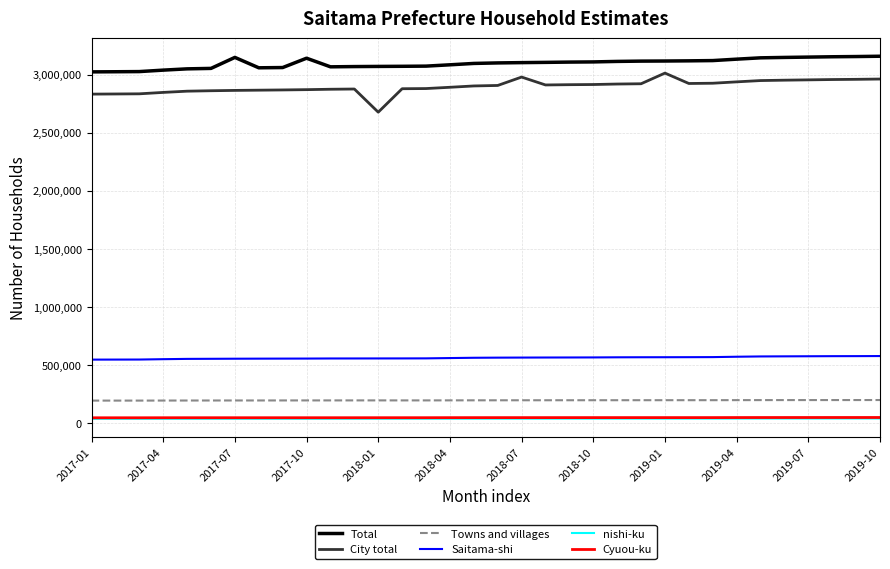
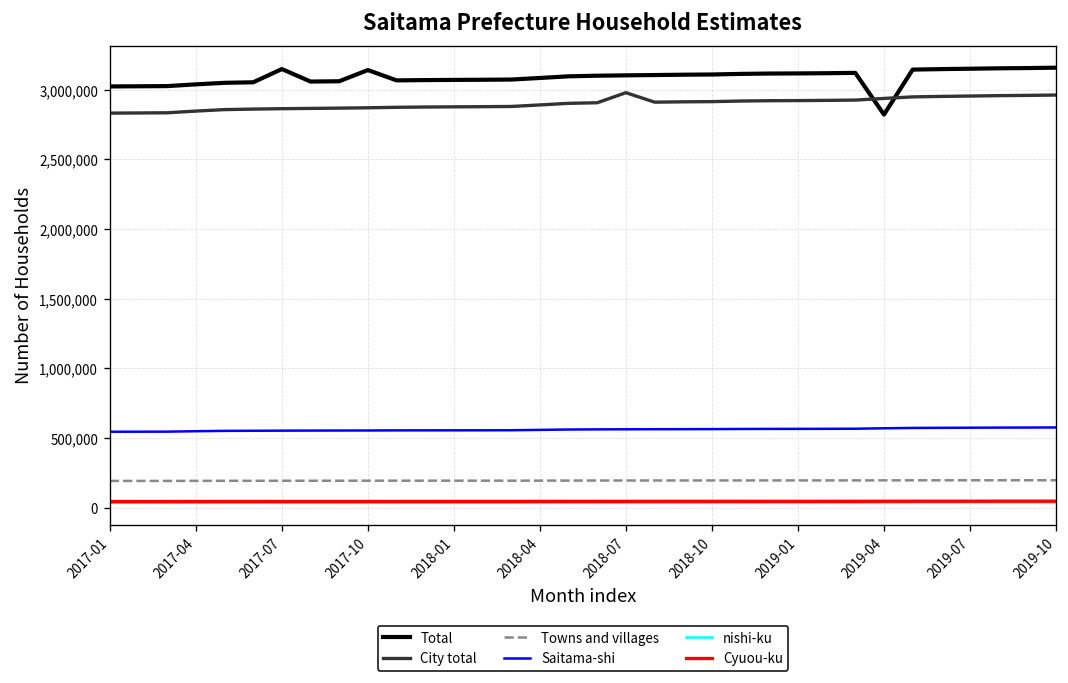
City total, 2018-01: 2,680,000 -> 2,880,000
City total, 2019-01: 3,010,000 -> 2,920,000
Total, 2019-04: 3,130,000 -> 2,820,000
